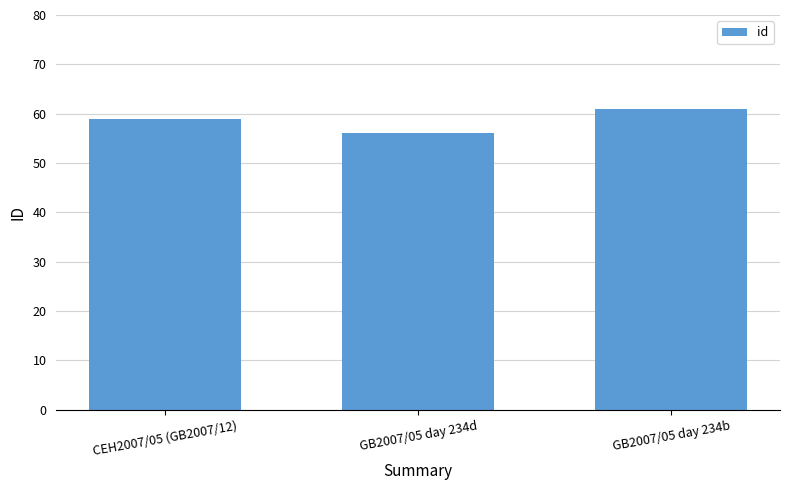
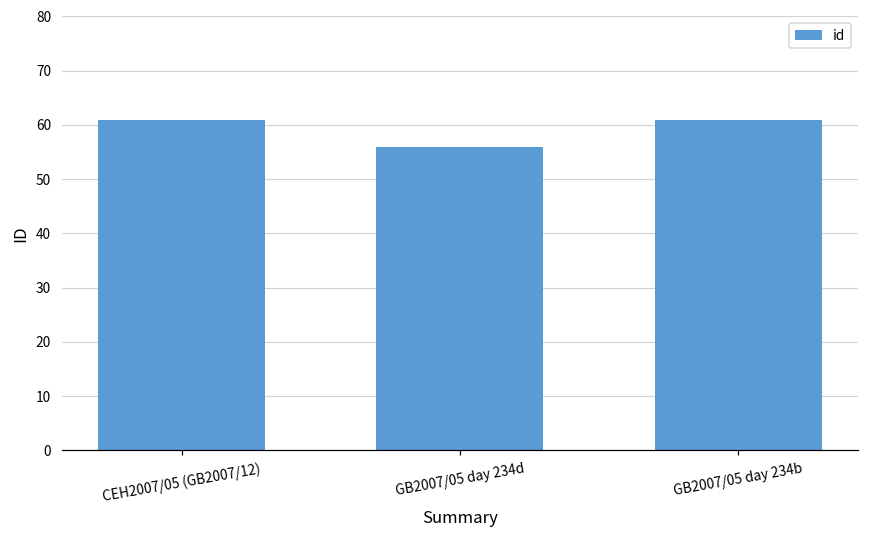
CEH2007/05 (GB2007/12): 59 -> 61
